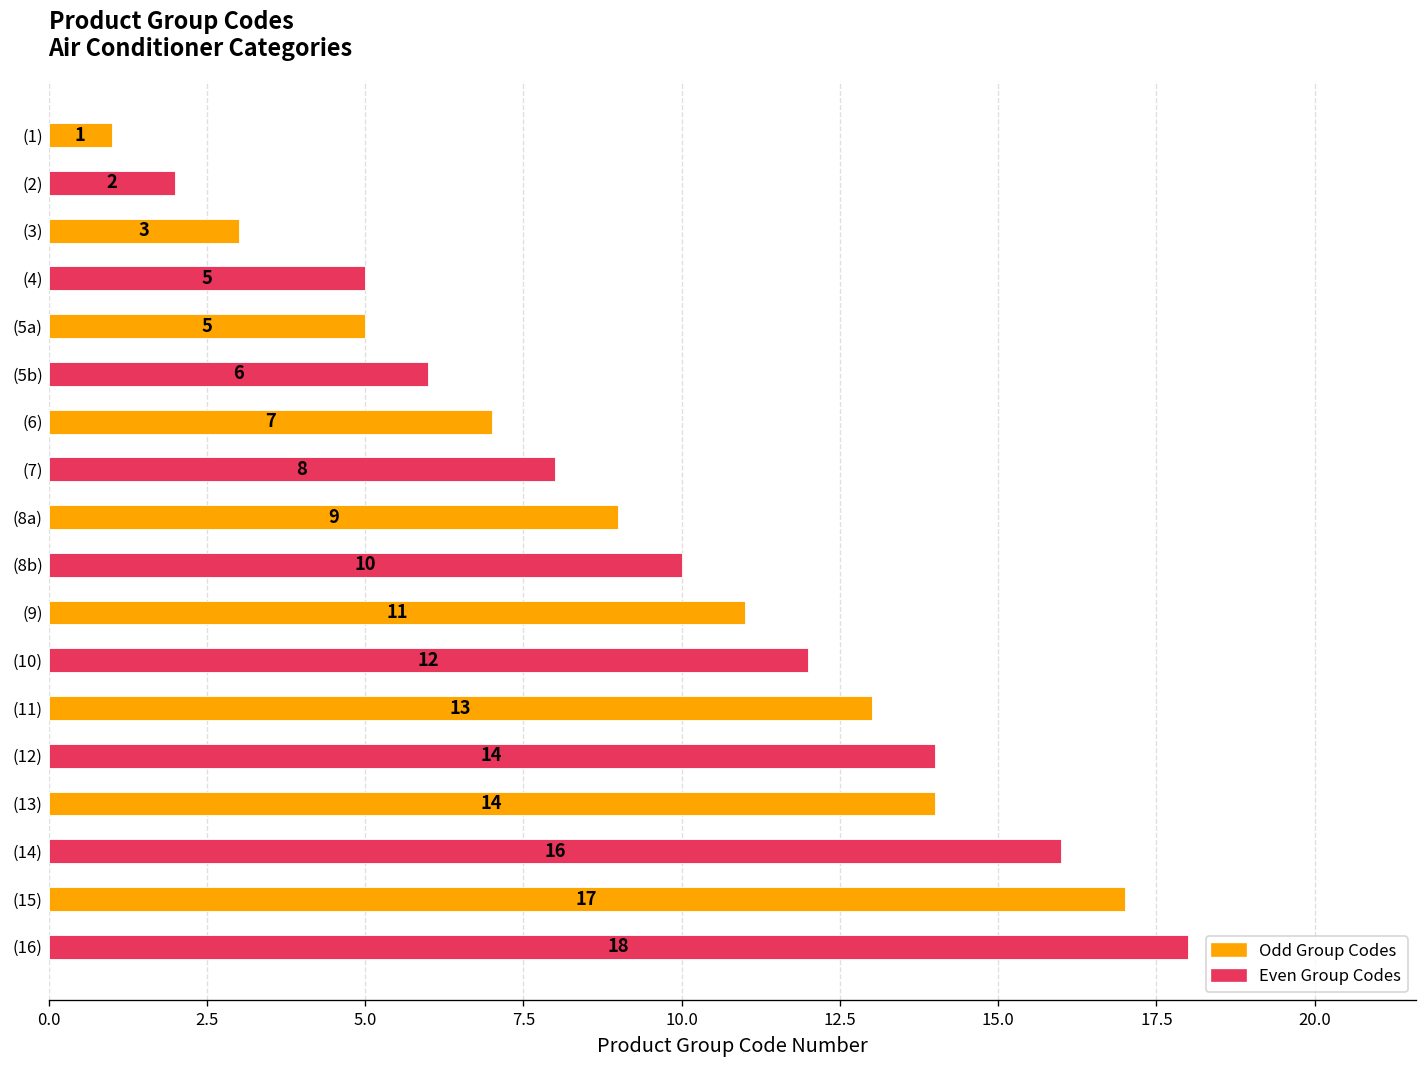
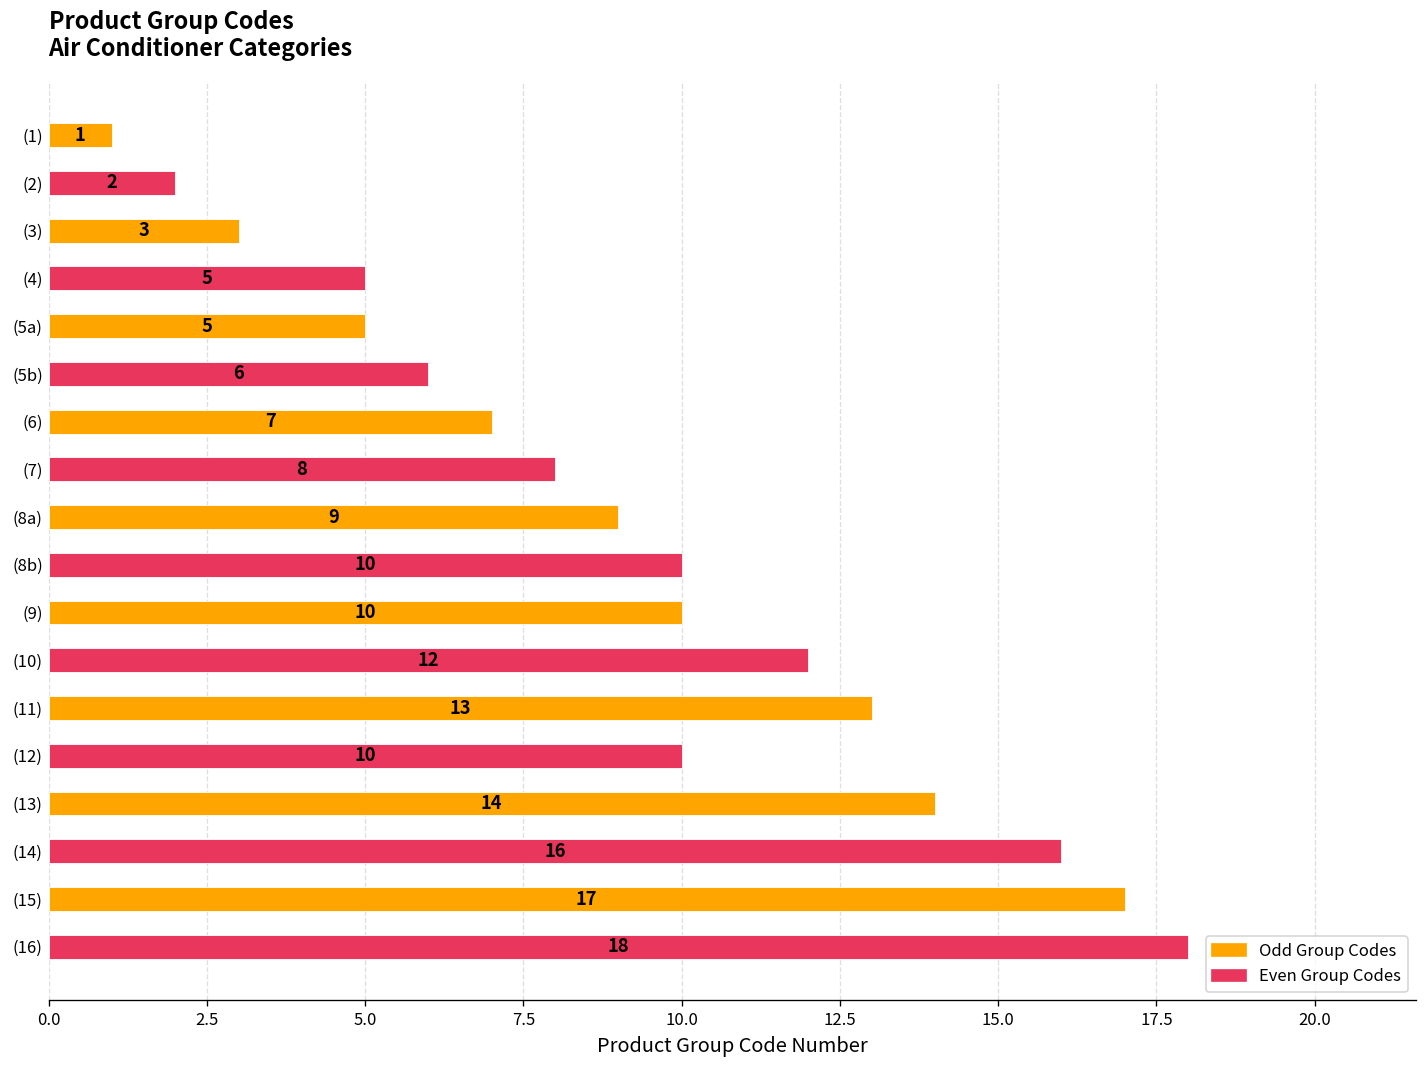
(9): 11 -> 10
(12): 14 -> 10
